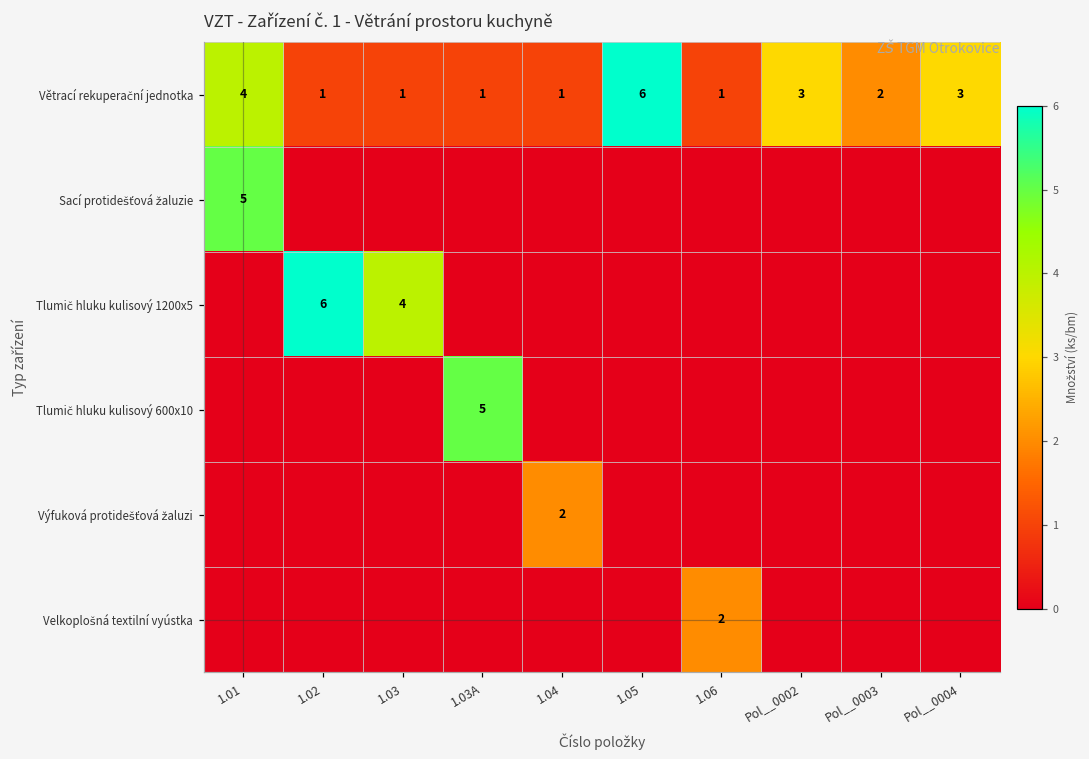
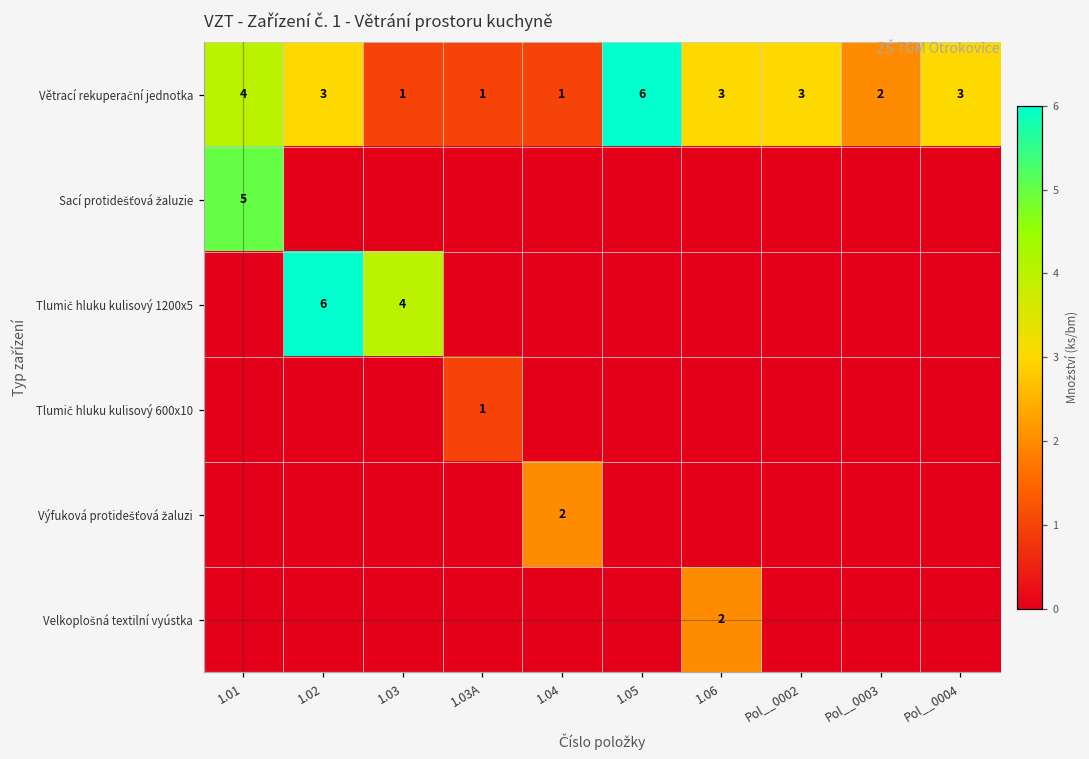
Větrací rekuperační jednotka, 1.02: 1 -> 3
Větrací rekuperační jednotka, 1.06: 1 -> 3
Tlumič hluku kulisový 600x10, 1.03A: 5 -> 1
